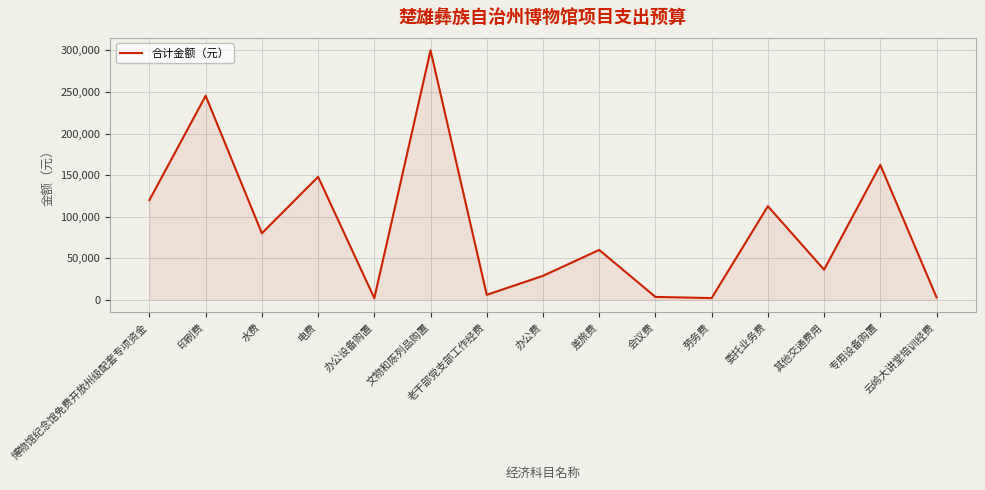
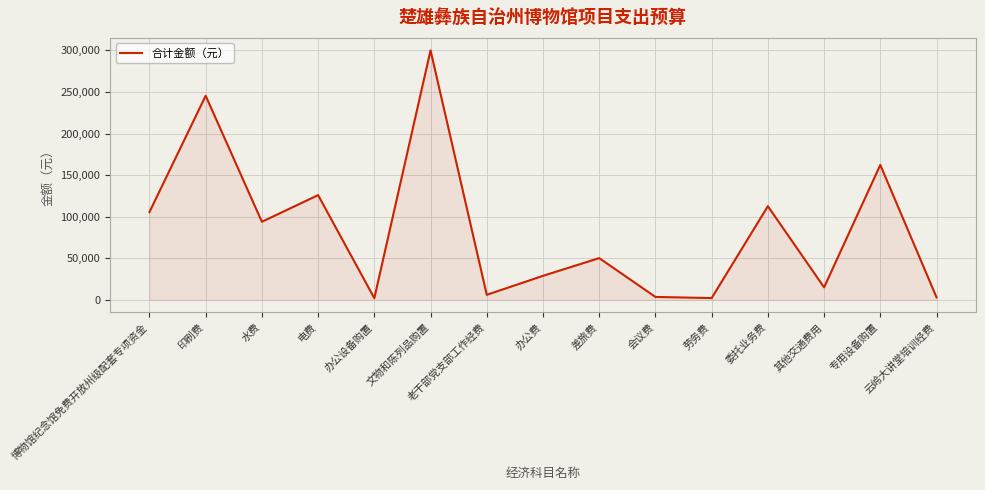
博物馆纪念馆免费开放州级配套专项资金: 120,000 -> 110,000
水费: 80,000 -> 90,000
电费: 150,000 -> 130,000
差旅费: 60,000 -> 50,000
其他交通费用: 40,000 -> 20,000
